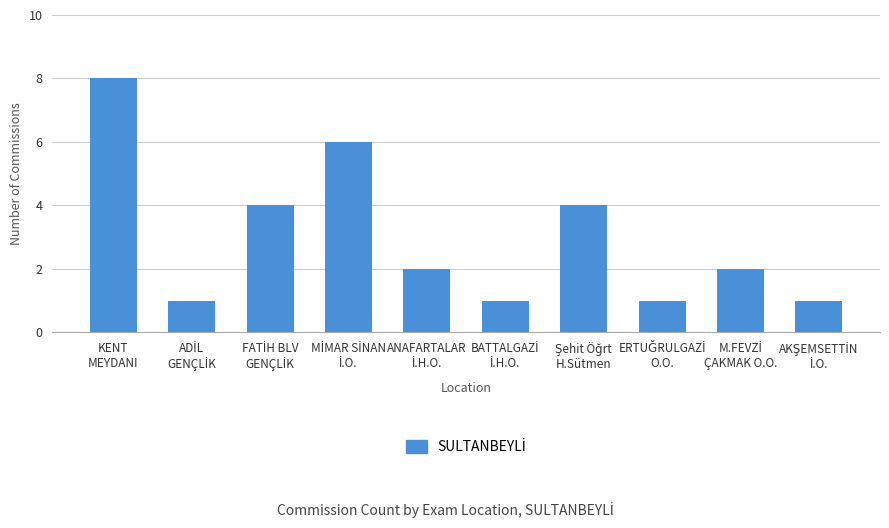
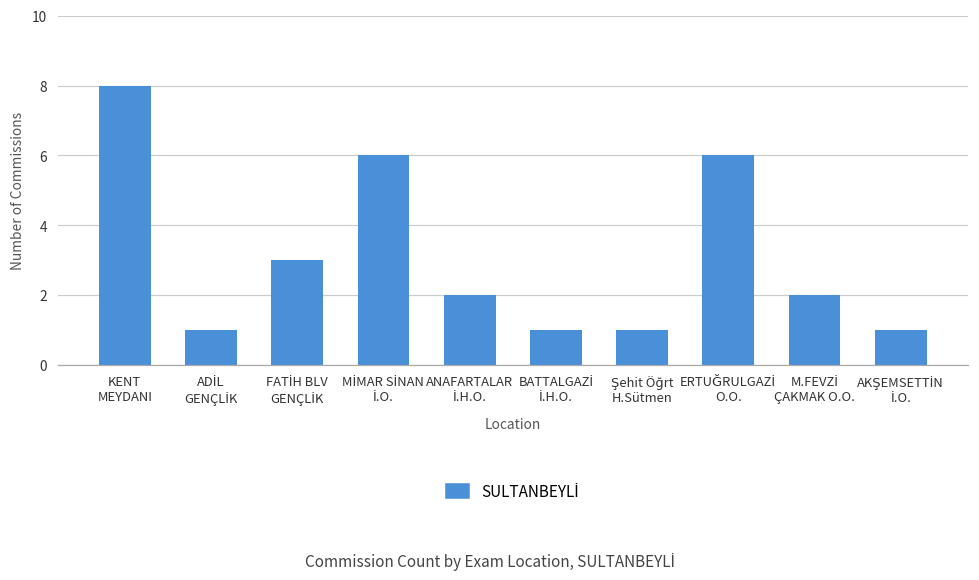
FATİH BLV GENÇLİK: 4 -> 3
Şehit Öğrt H.Sütmen: 4 -> 1
ERTUĞRULGAZİ O.O.: 1 -> 6
